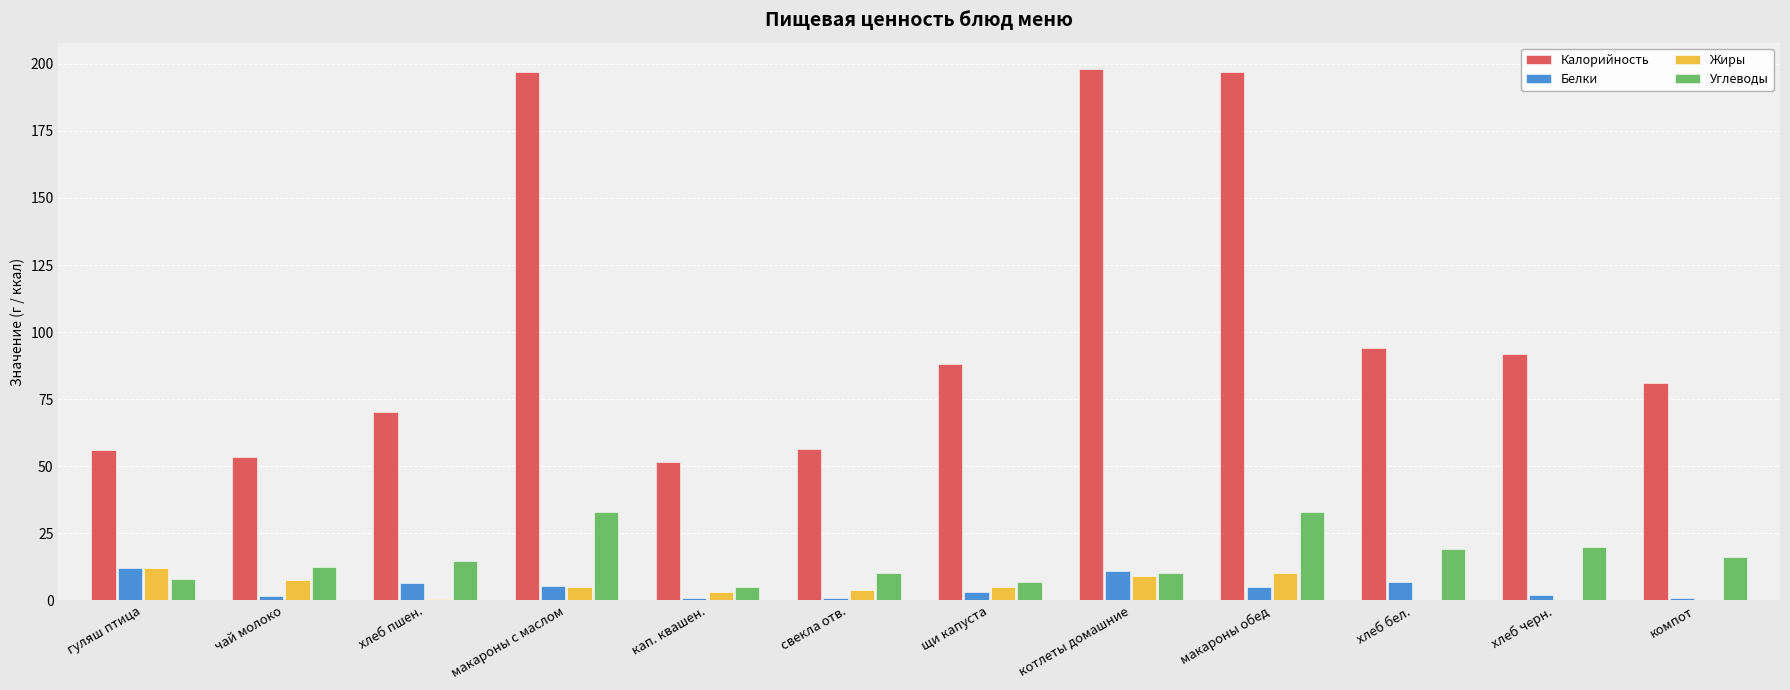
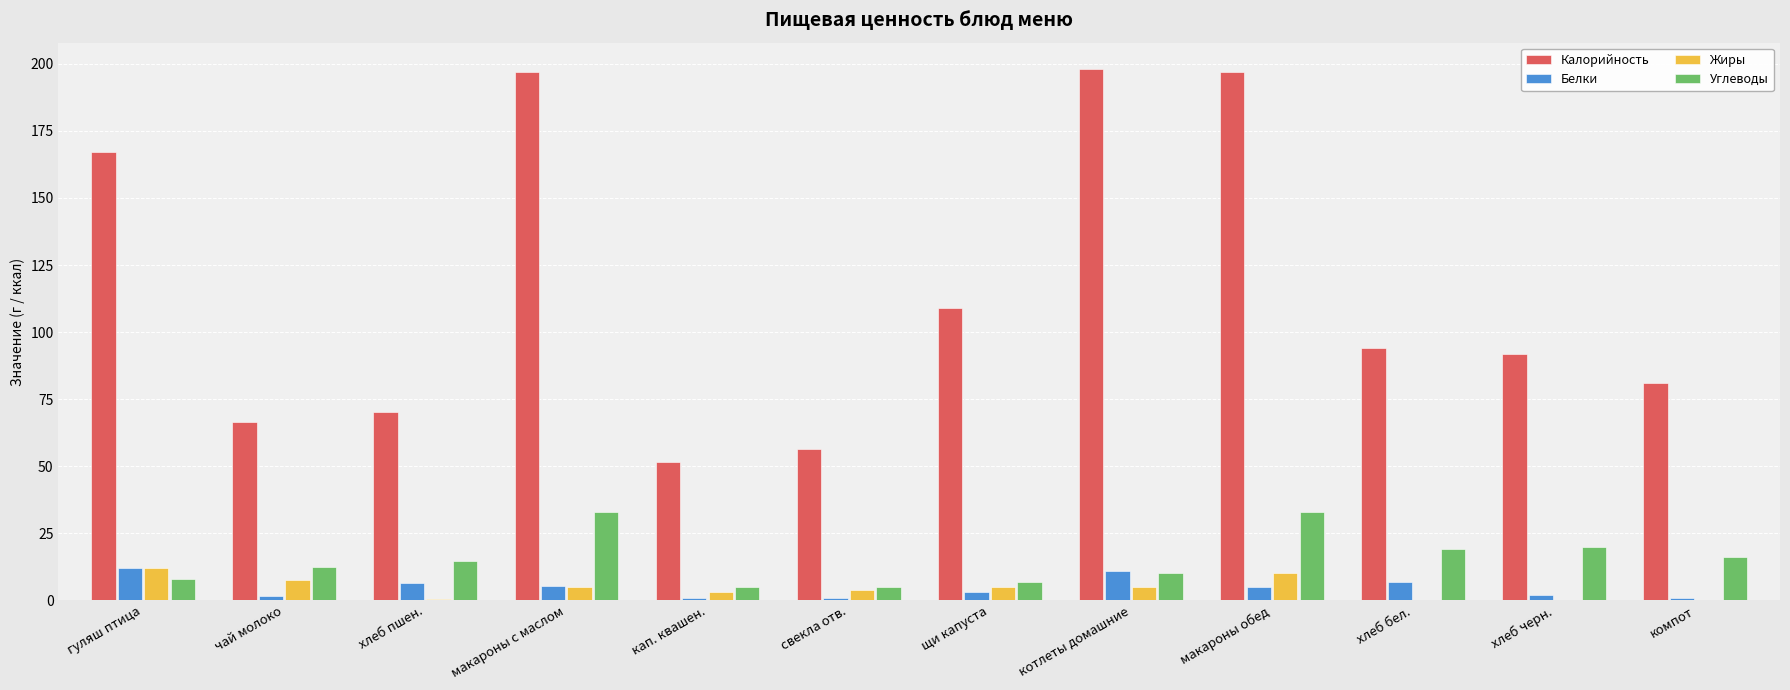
Калорийность, гуляш птица: 56 -> 167
Калорийность, чай молоко: 53 -> 67
Углеводы, свекла отв.: 10 -> 5
Калорийность, щи капуста: 88 -> 109
Жиры, котлеты домашние: 9 -> 5
